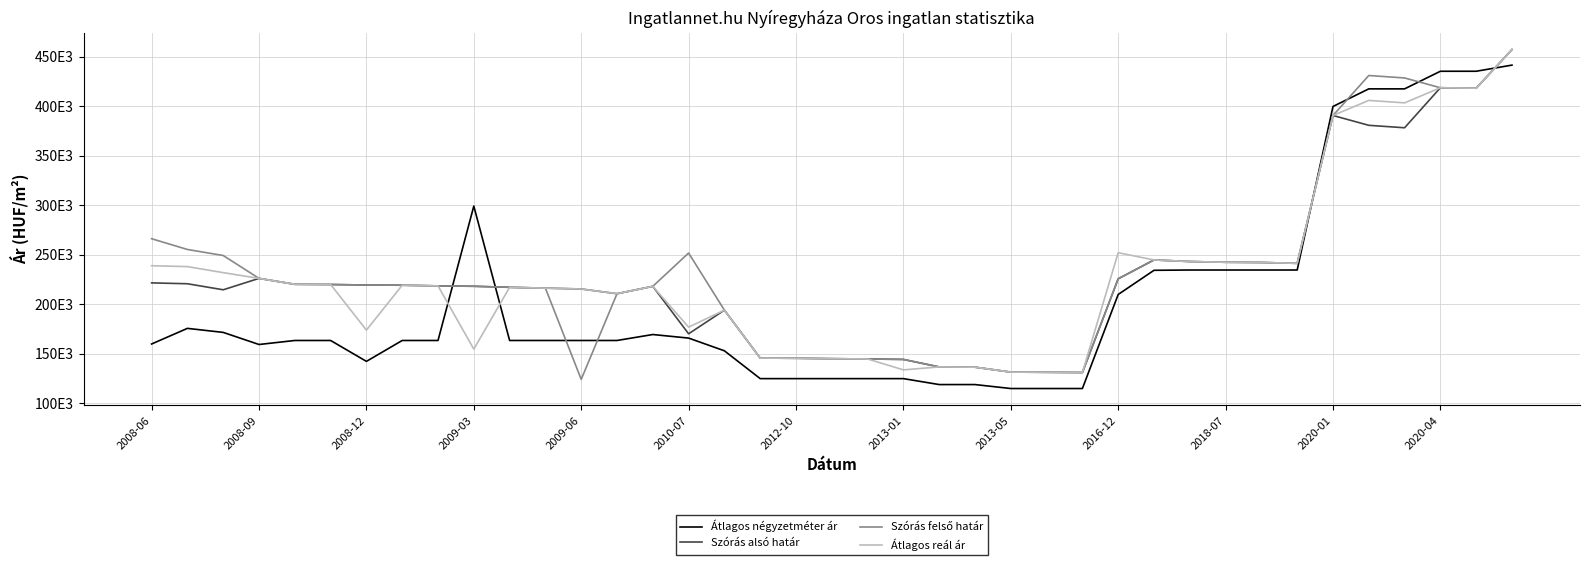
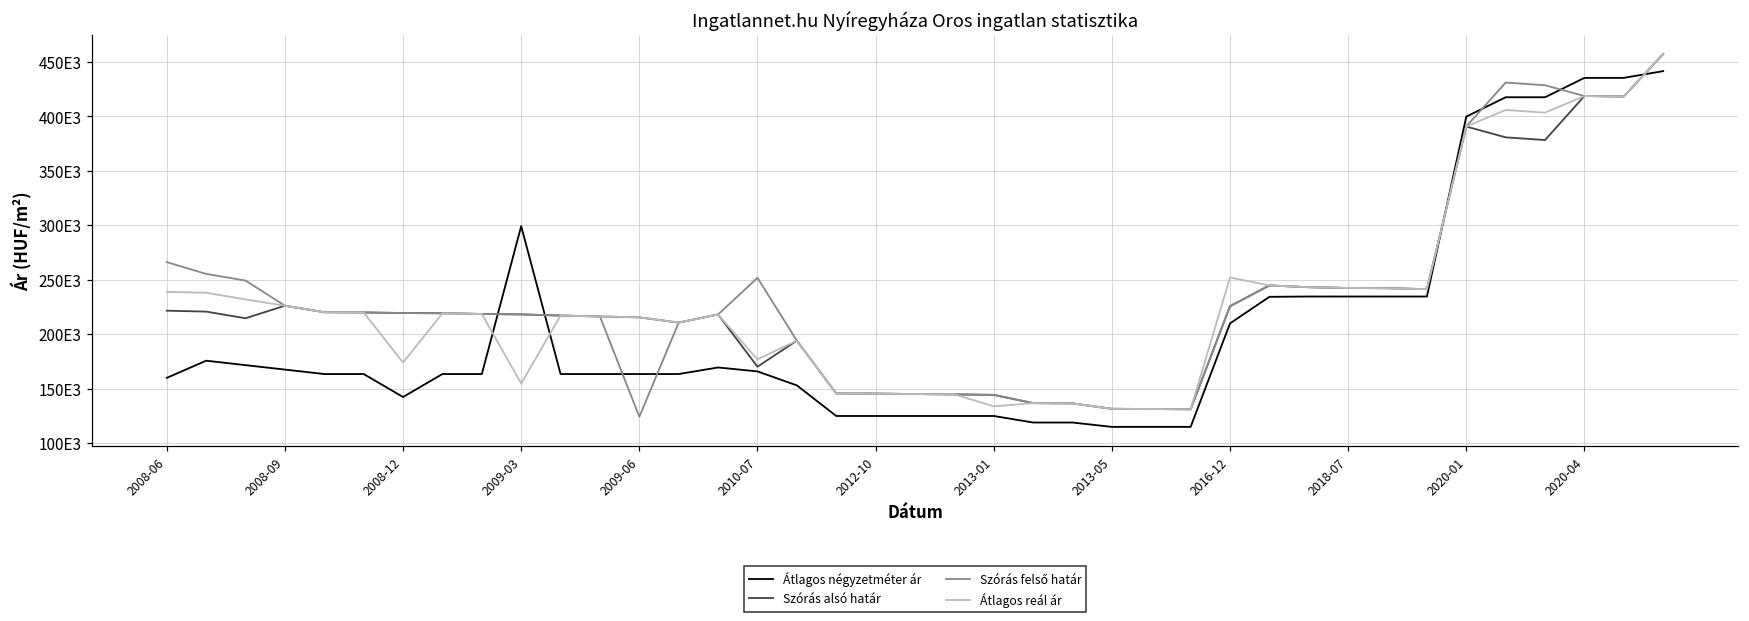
Átlagos négyzetméter ár, 2008-09: 160000 -> 170000
